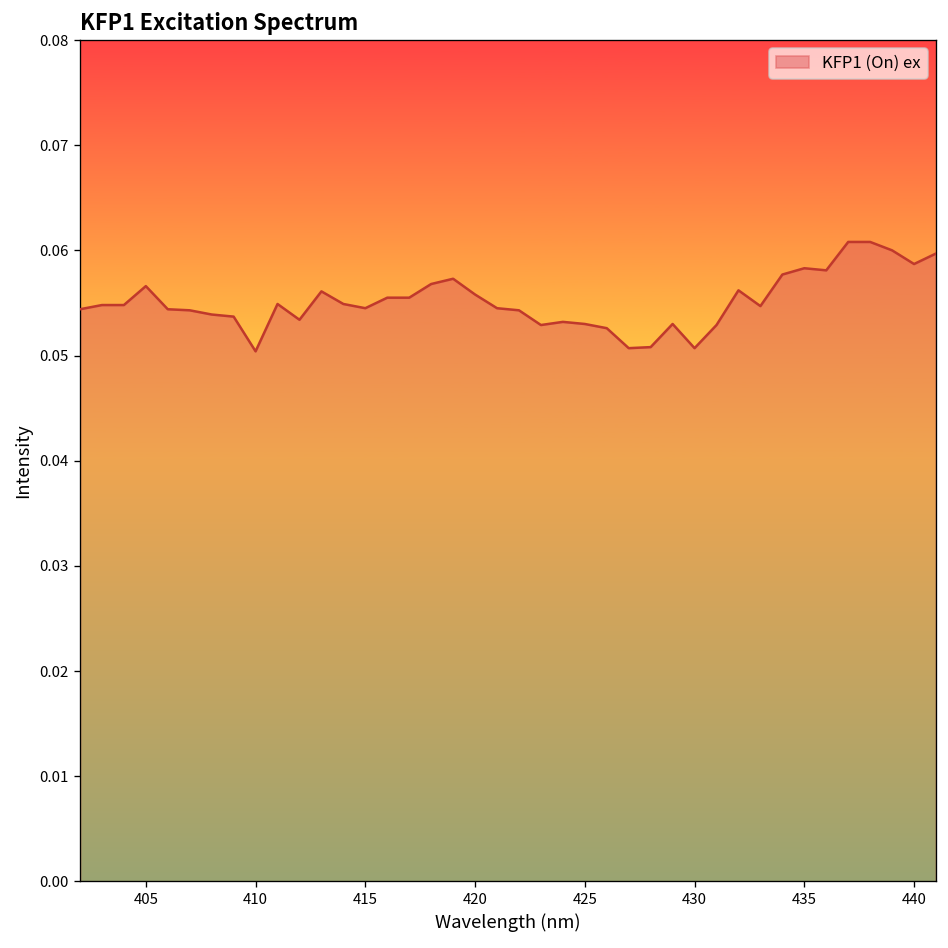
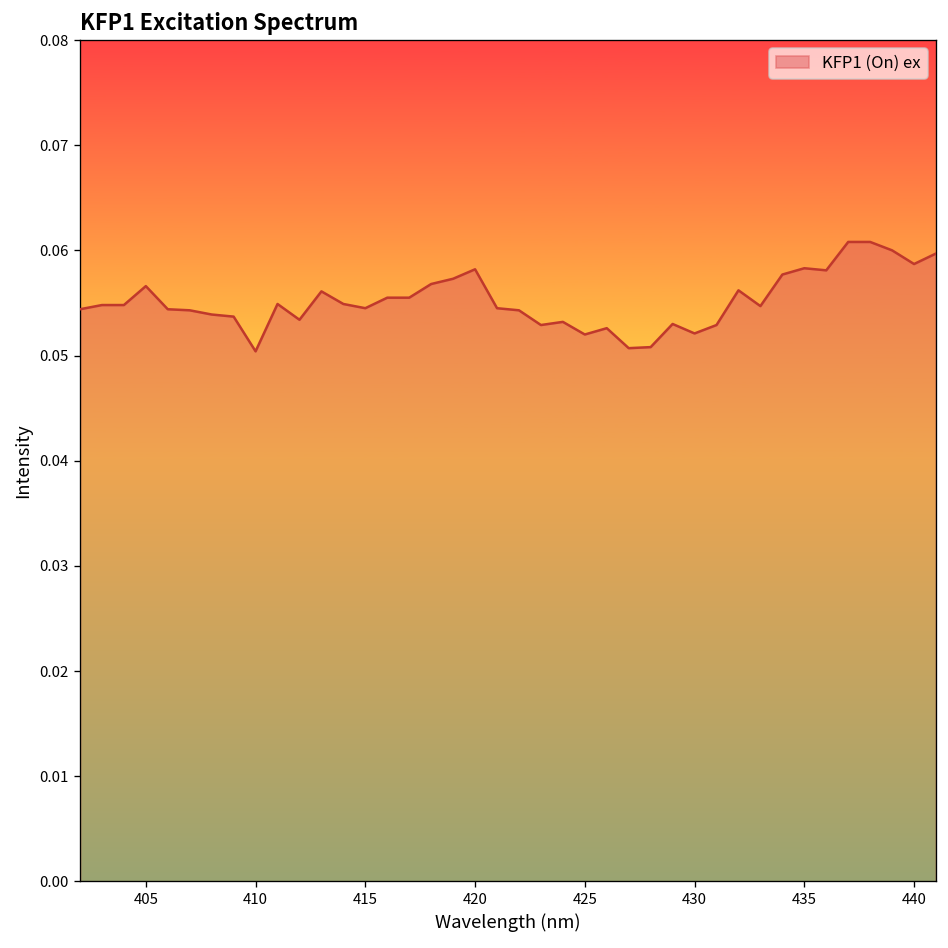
420: 0.056 -> 0.058
425: 0.053 -> 0.052
430: 0.051 -> 0.052
